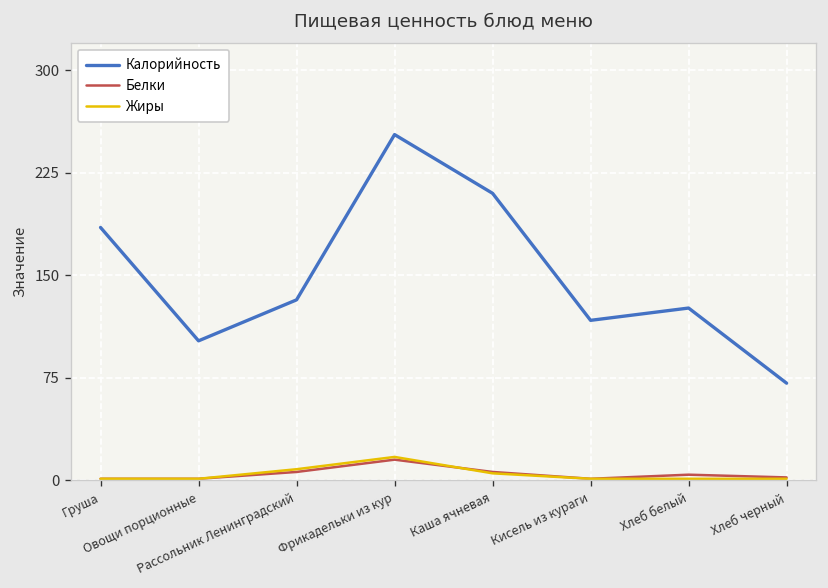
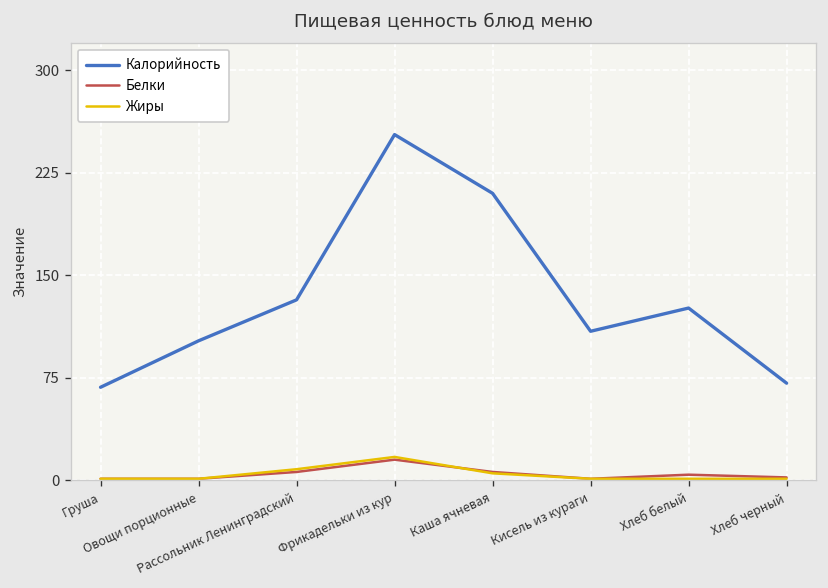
Калорийность, Груша: 185 -> 68
Калорийность, Кисель из кураги: 117 -> 109
